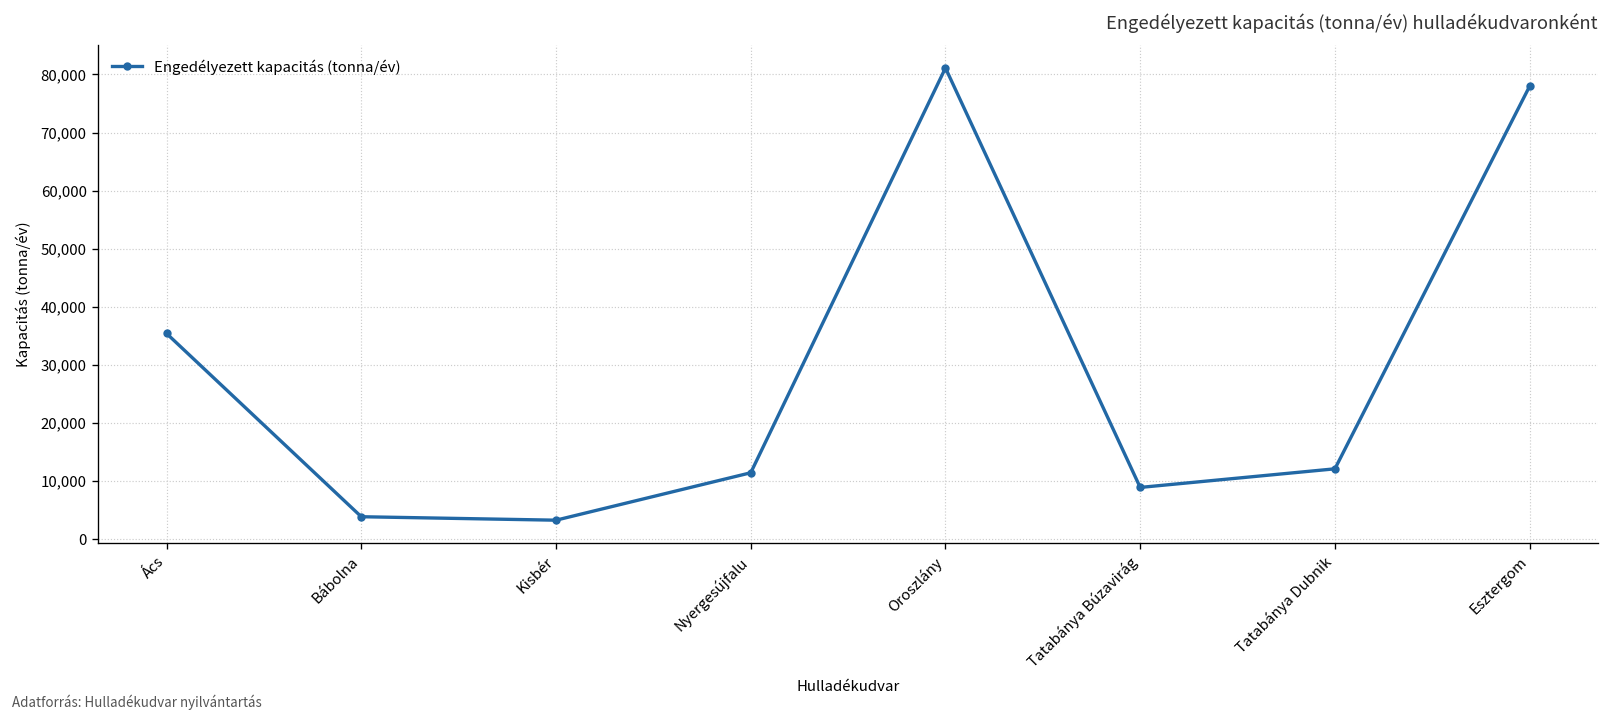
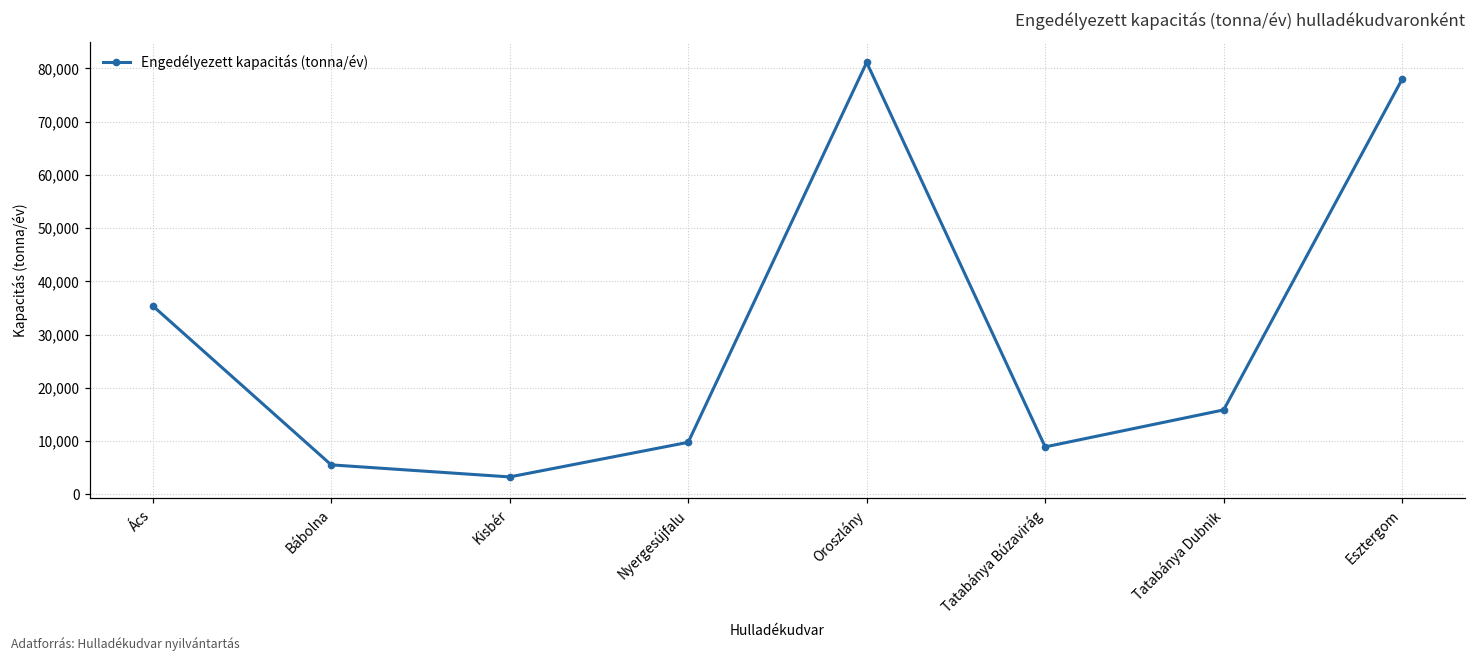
Bábolna: 4,000 -> 6,000
Nyergesújfalu: 11,000 -> 10,000
Tatabánya Dubnik: 12,000 -> 16,000
